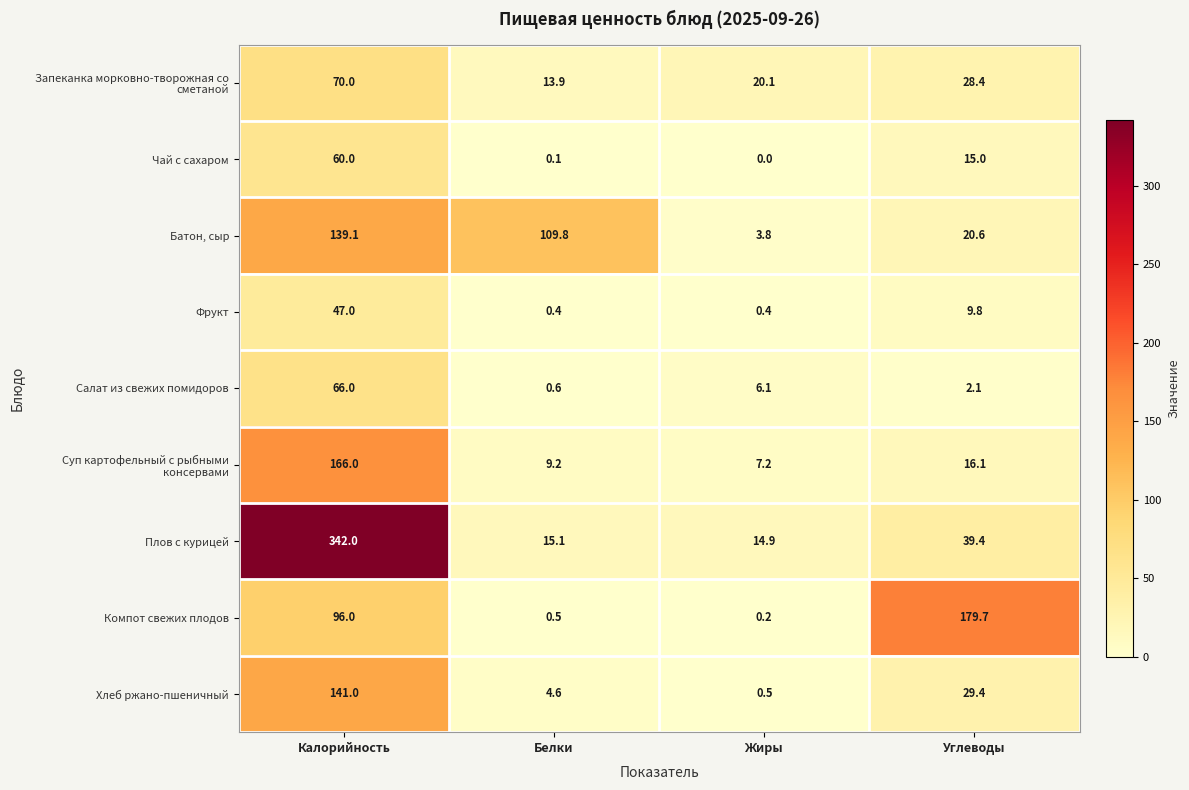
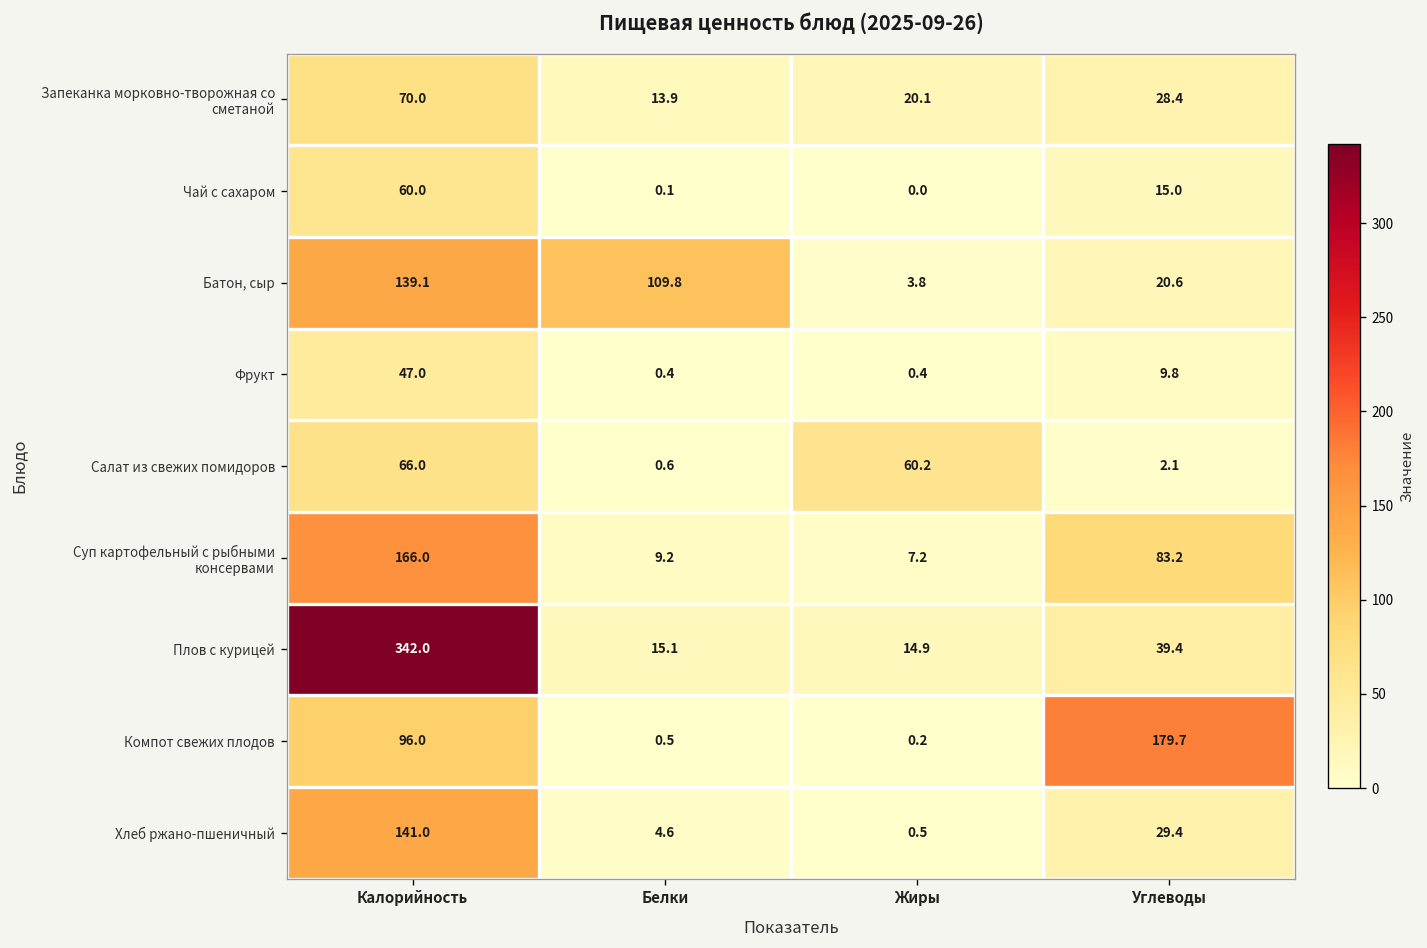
Салат из свежих помидоров, Жиры: 6.1 -> 60.2
Суп картофельный с рыбными консервами, Углеводы: 16.1 -> 83.2
